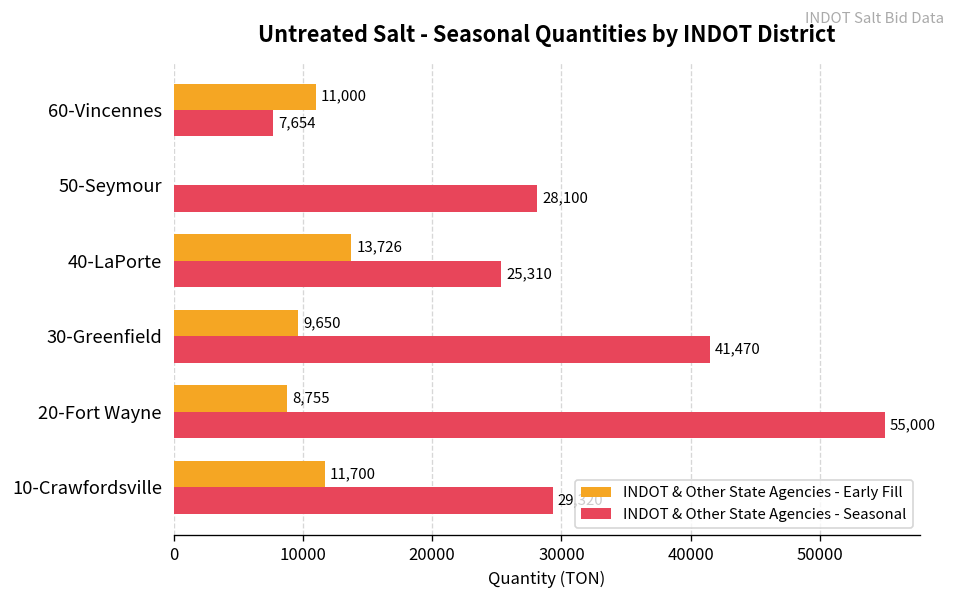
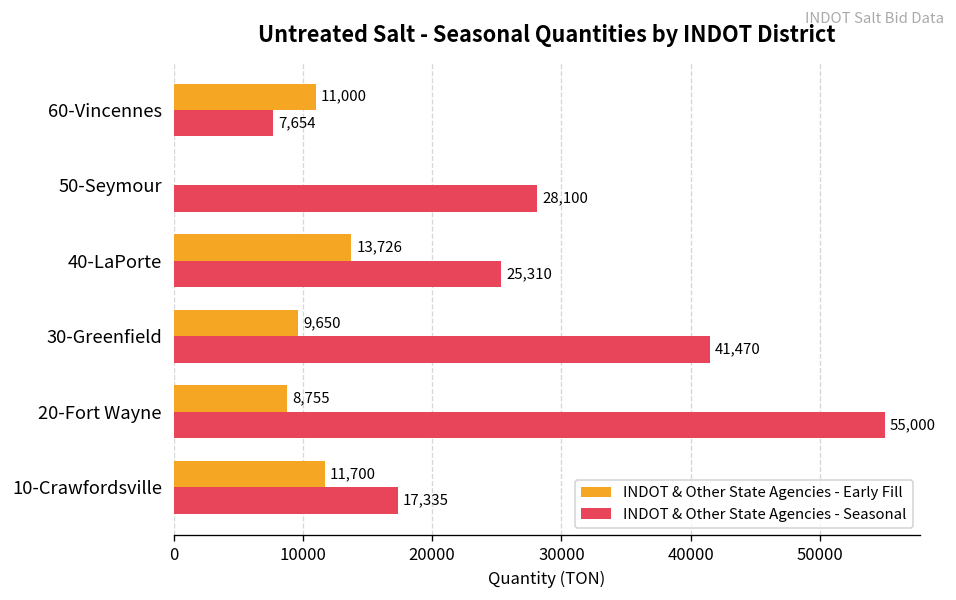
INDOT & Other State Agencies - Seasonal, 10-Crawfordsville: 29300 -> 17300
